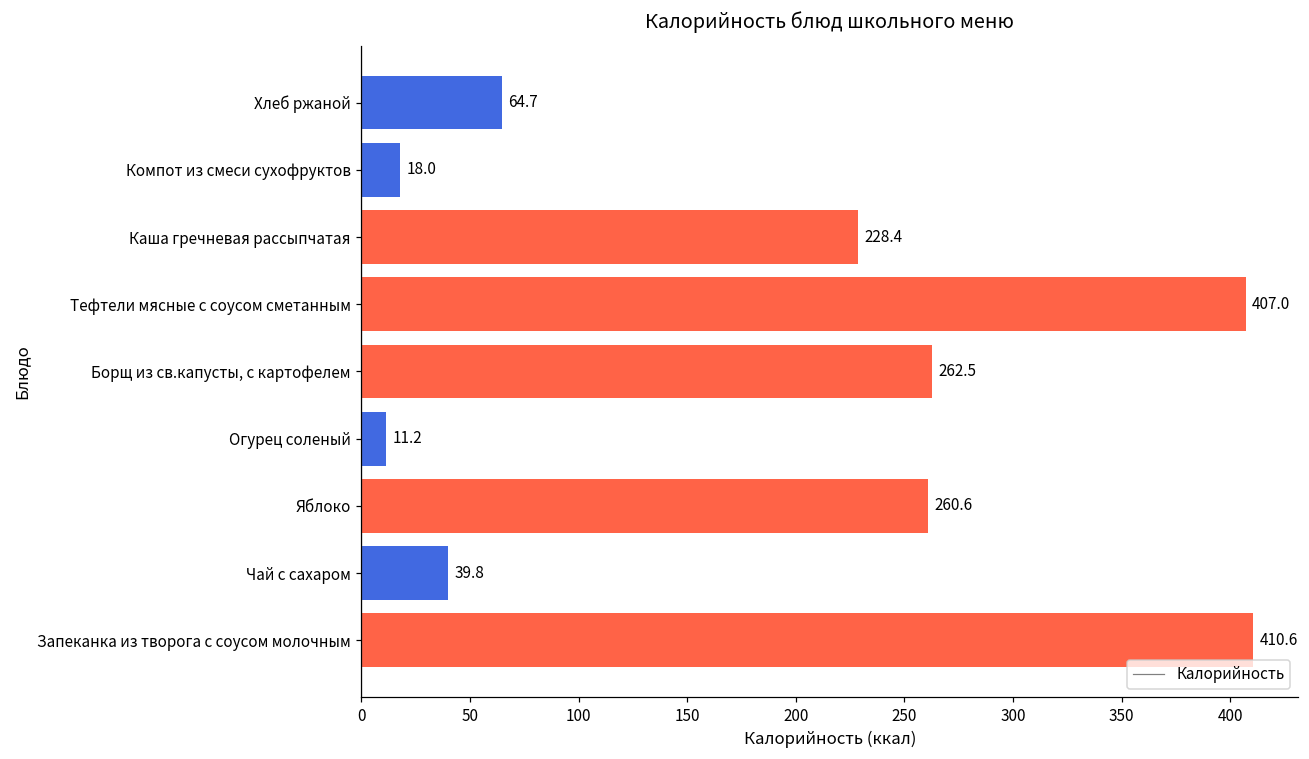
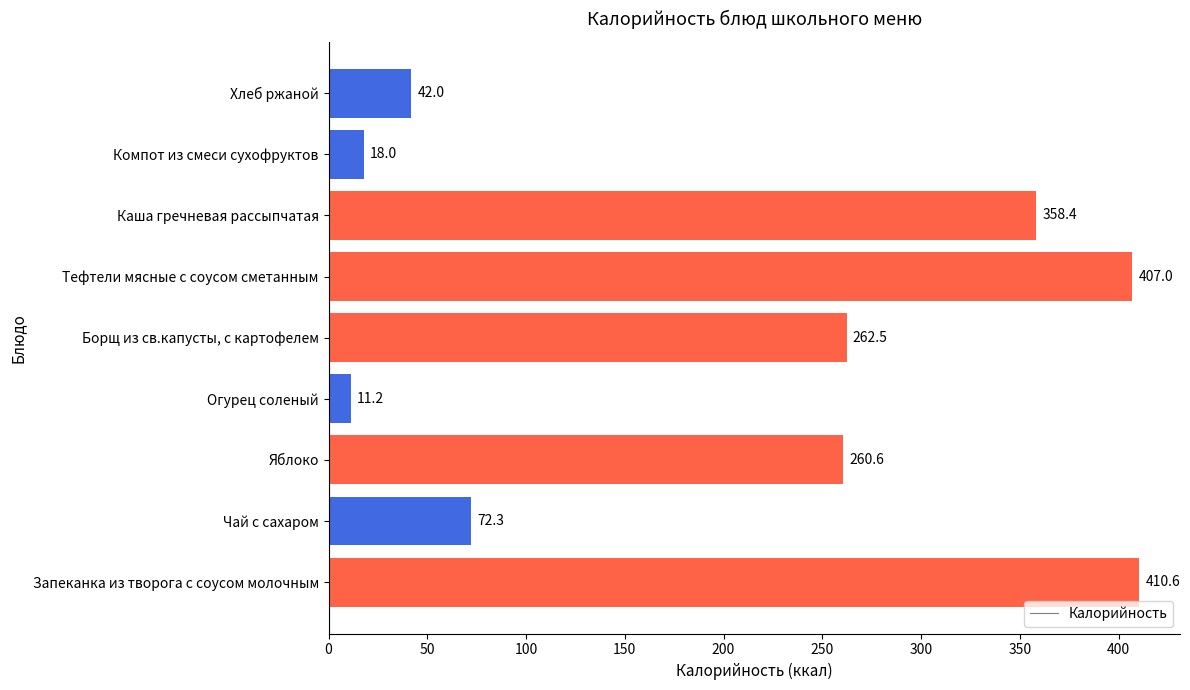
Хлеб ржаной: 64.7 -> 42.0
Каша гречневая рассыпчатая: 228.4 -> 358.4
Чай с сахаром: 39.8 -> 72.3
